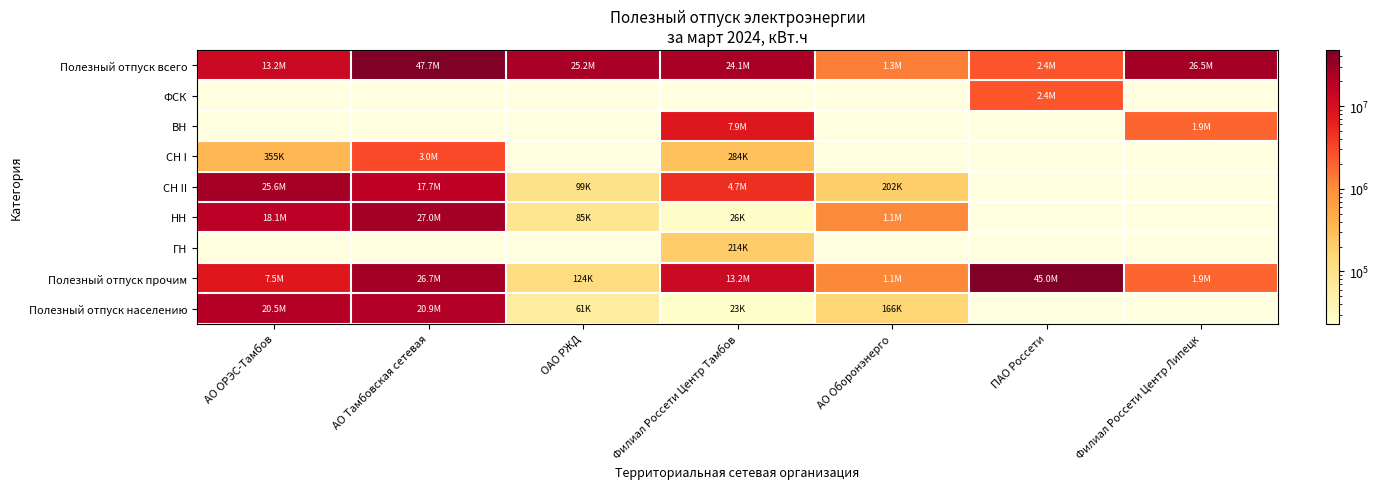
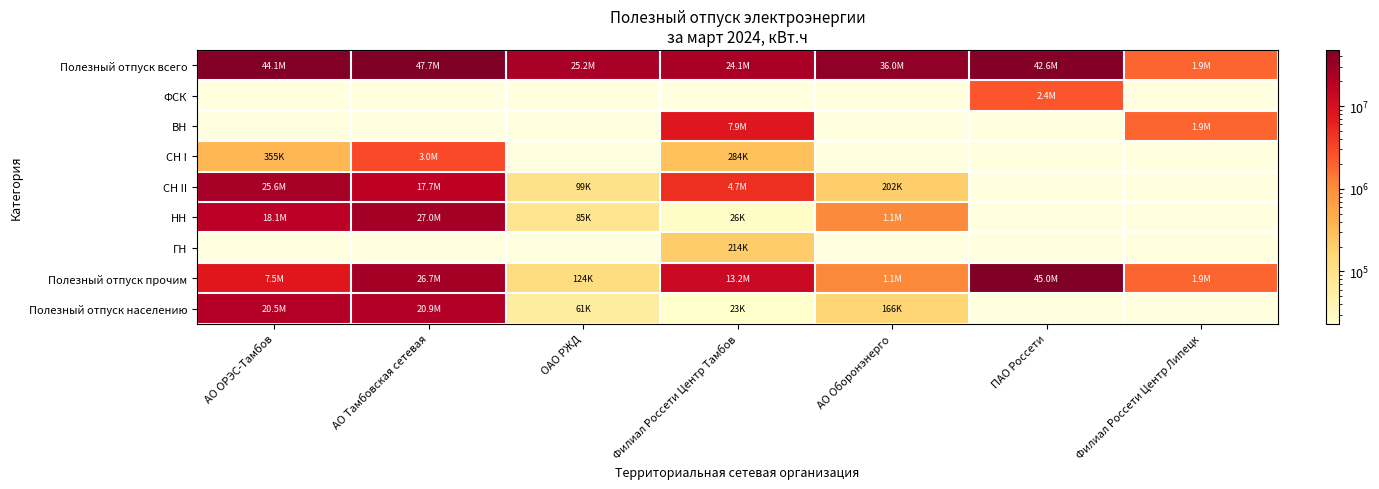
Полезный отпуск всего, АО ОРЭС-Тамбов: 13.2M -> 44.1M
Полезный отпуск всего, АО Оборонэнерго: 1.3M -> 36.0M
Полезный отпуск всего, ПАО Россети: 2.4M -> 42.6M
Полезный отпуск всего, Филиал Россети Центр Липецк: 26.5M -> 1.9M
